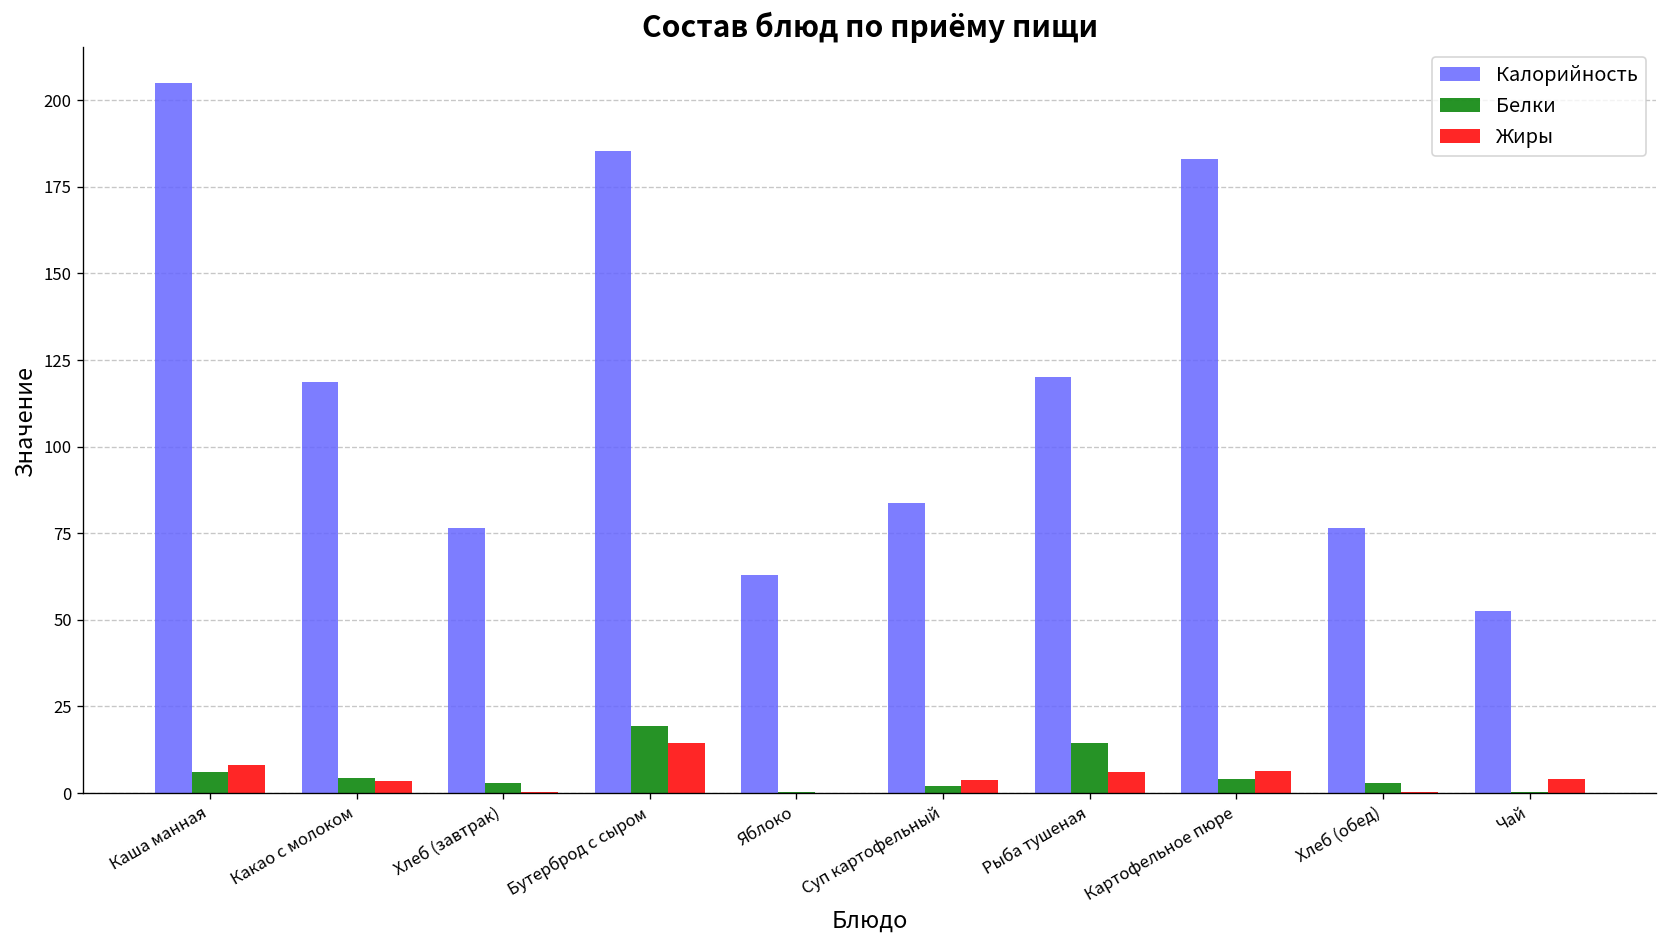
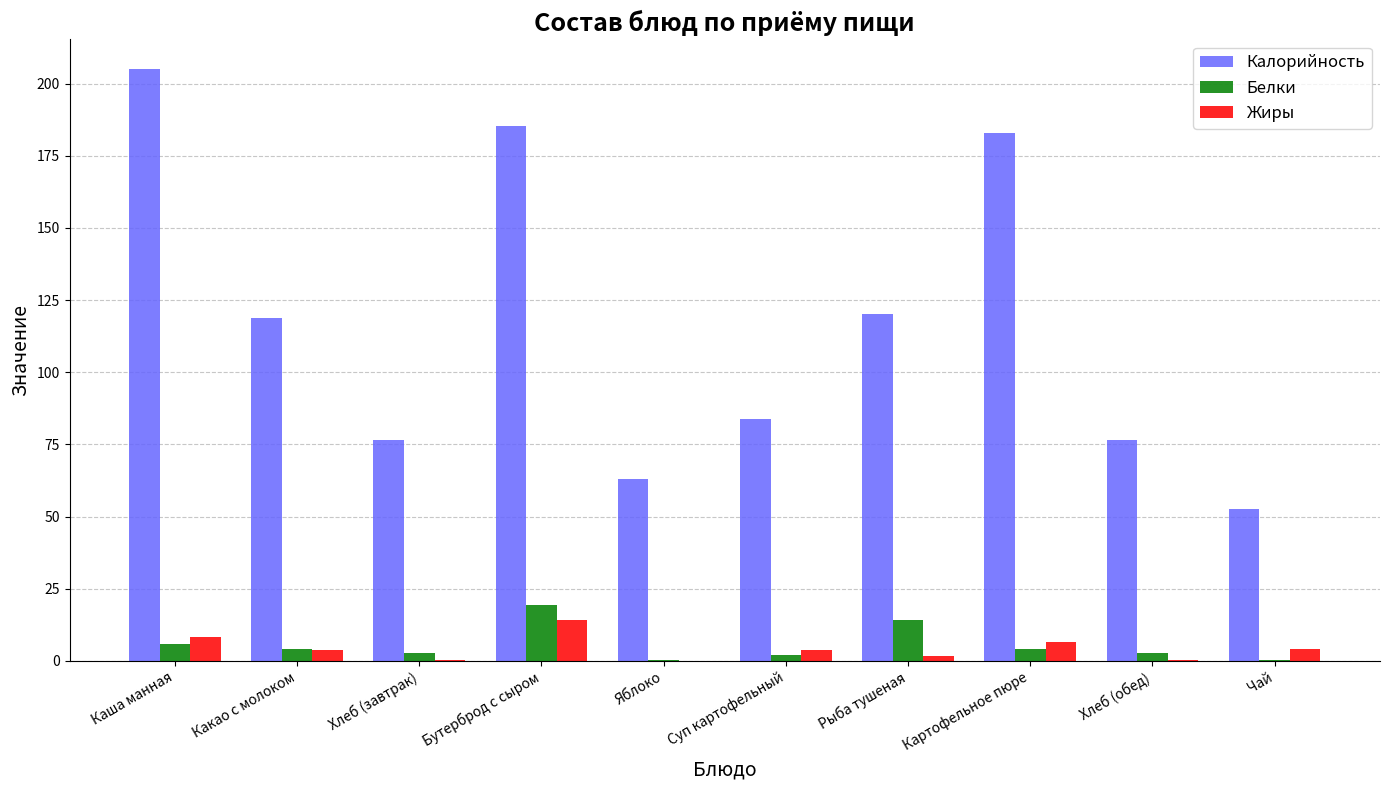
Жиры, Рыба тушеная: 6 -> 2
